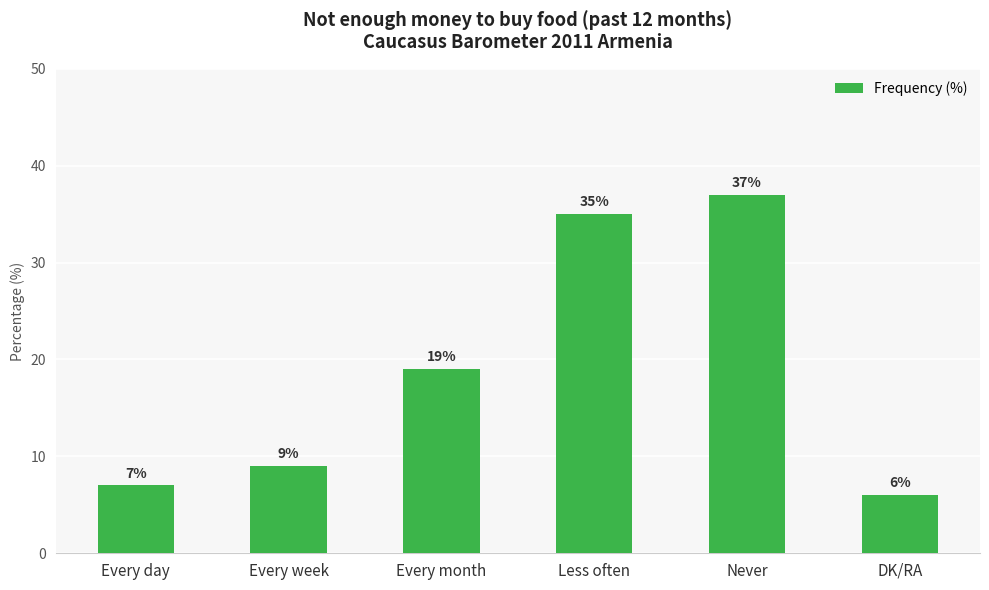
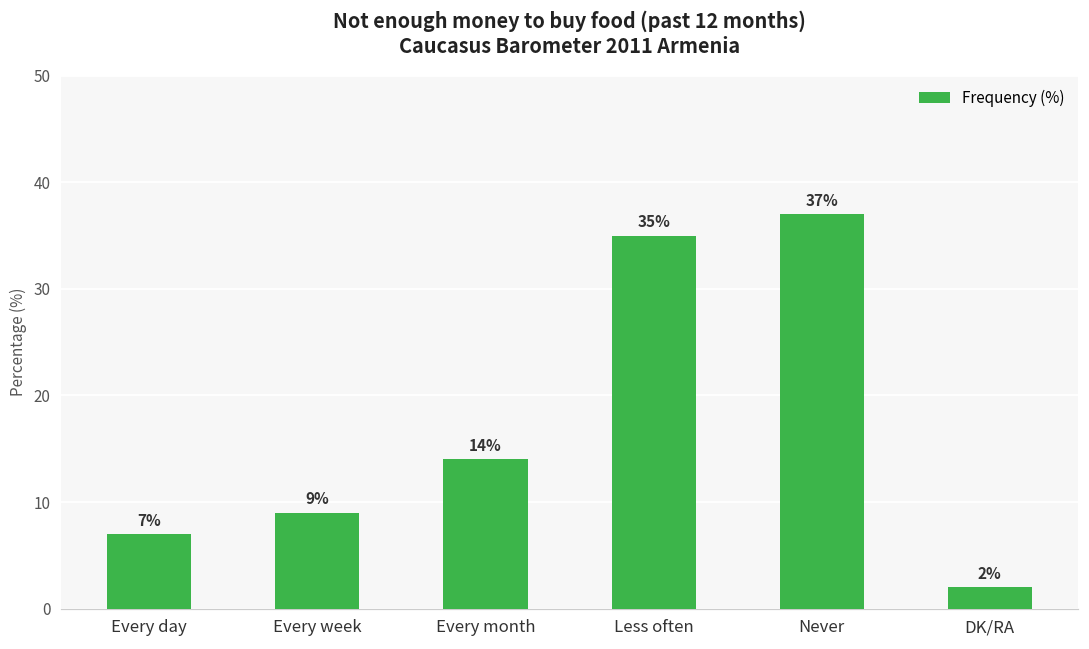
Every month: 19% -> 14%
DK/RA: 6% -> 2%
